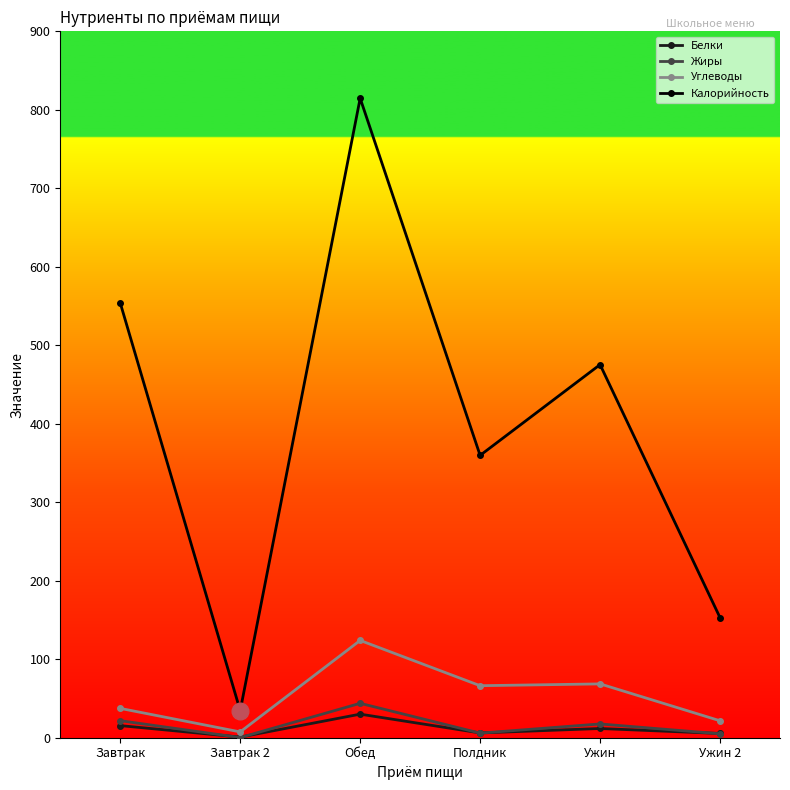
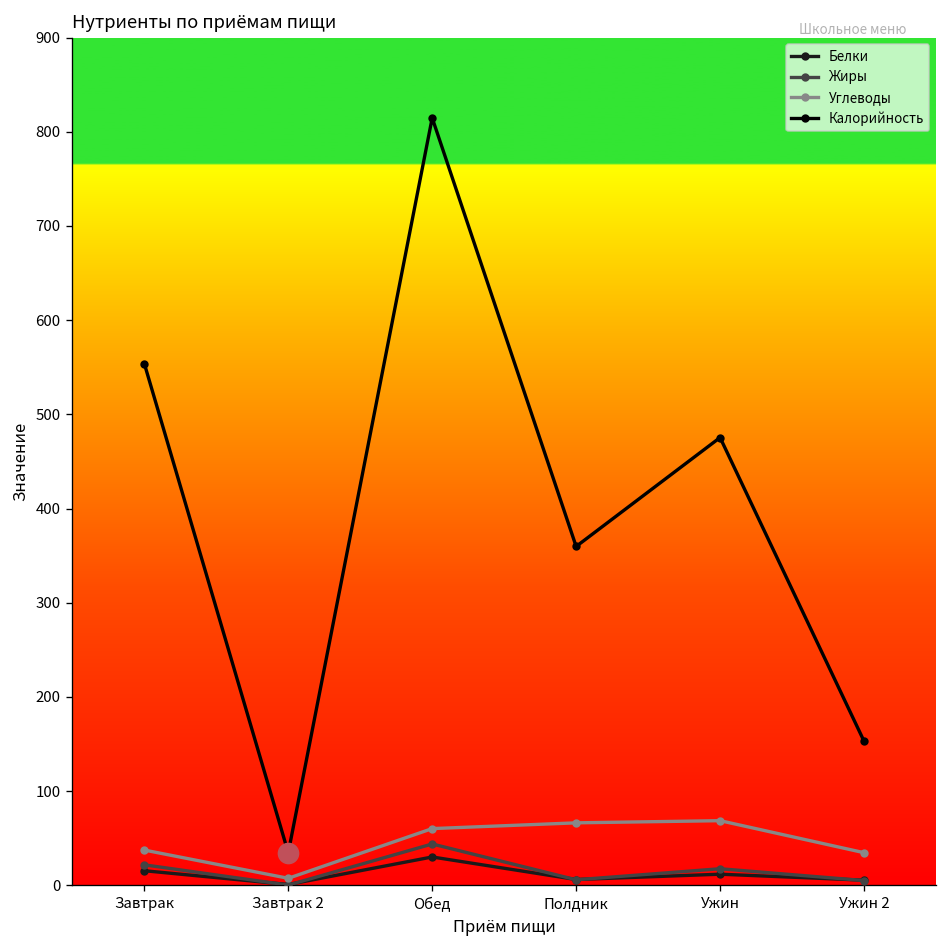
Углеводы, Обед: 120 -> 60
Углеводы, Ужин 2: 20 -> 30
